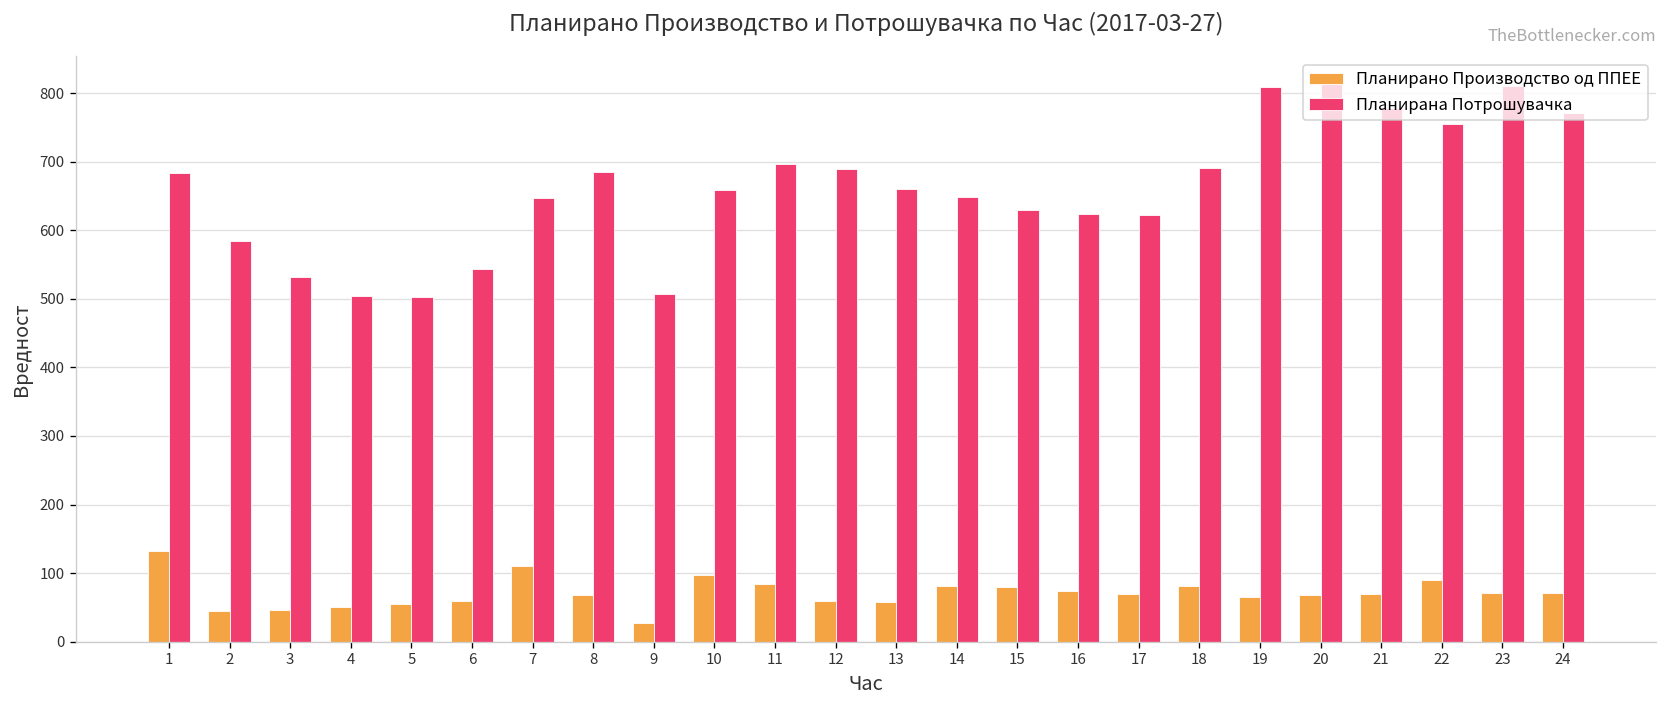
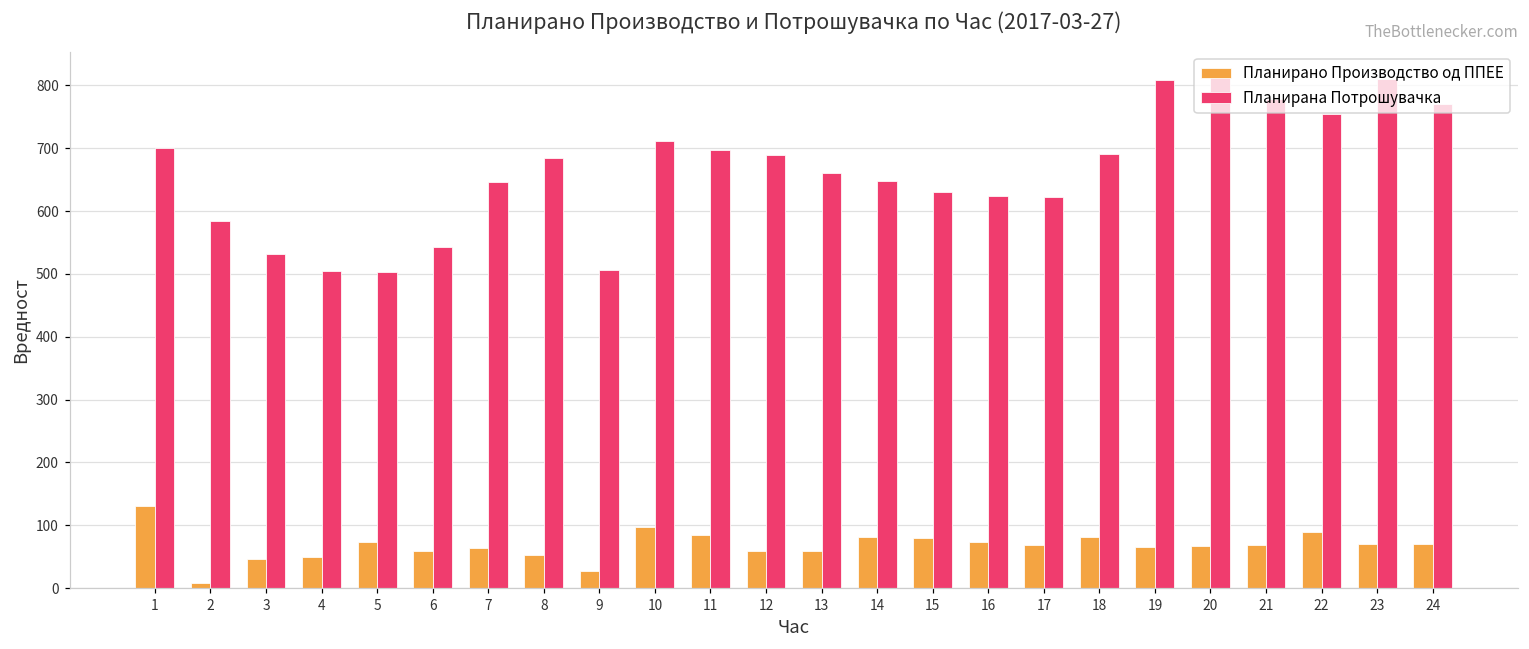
Планирана Потрошувачка, 1: 680 -> 700
Планирано Производство од ППЕЕ, 2: 40 -> 10
Планирано Производство од ППЕЕ, 5: 50 -> 70
Планирано Производство од ППЕЕ, 7: 110 -> 60
Планирано Производство од ППЕЕ, 8: 70 -> 50
Планирана Потрошувачка, 10: 660 -> 710
